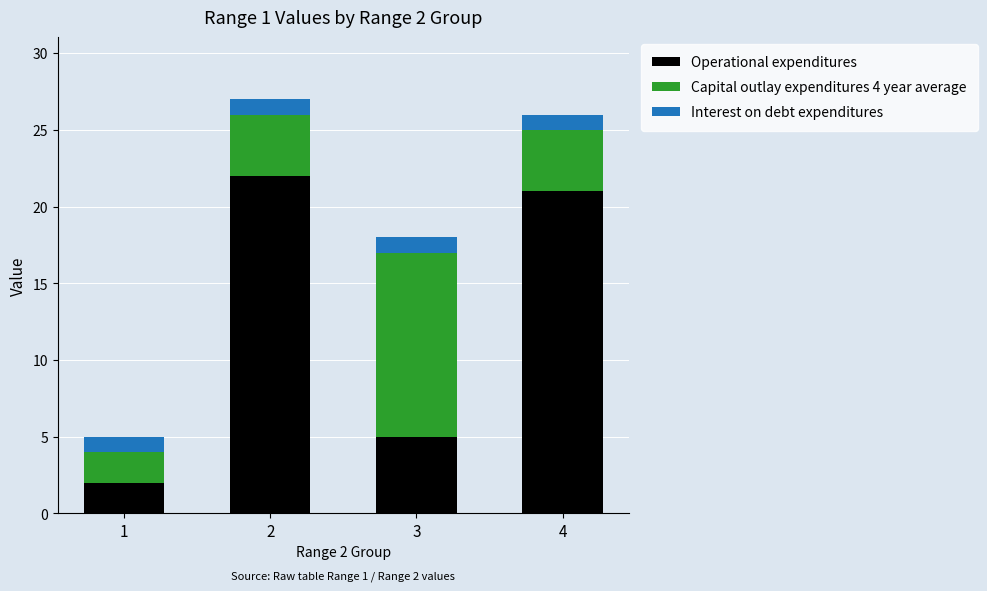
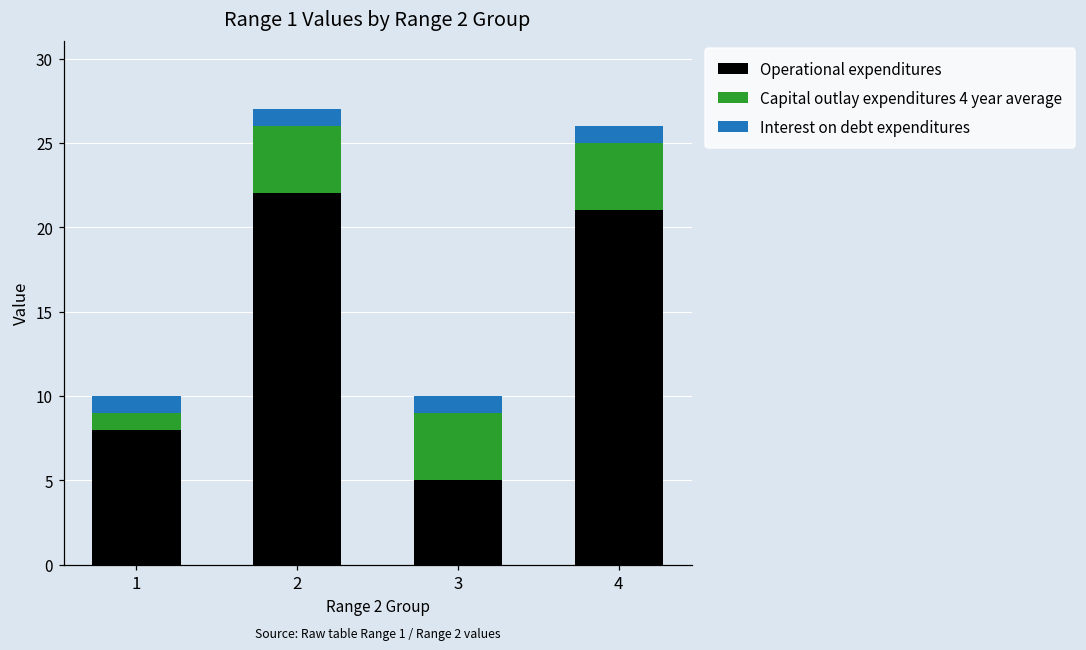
Operational expenditures, 1: 2 -> 8
Capital outlay expenditures 4 year average, 1: 2 -> 1
Capital outlay expenditures 4 year average, 3: 12 -> 4
